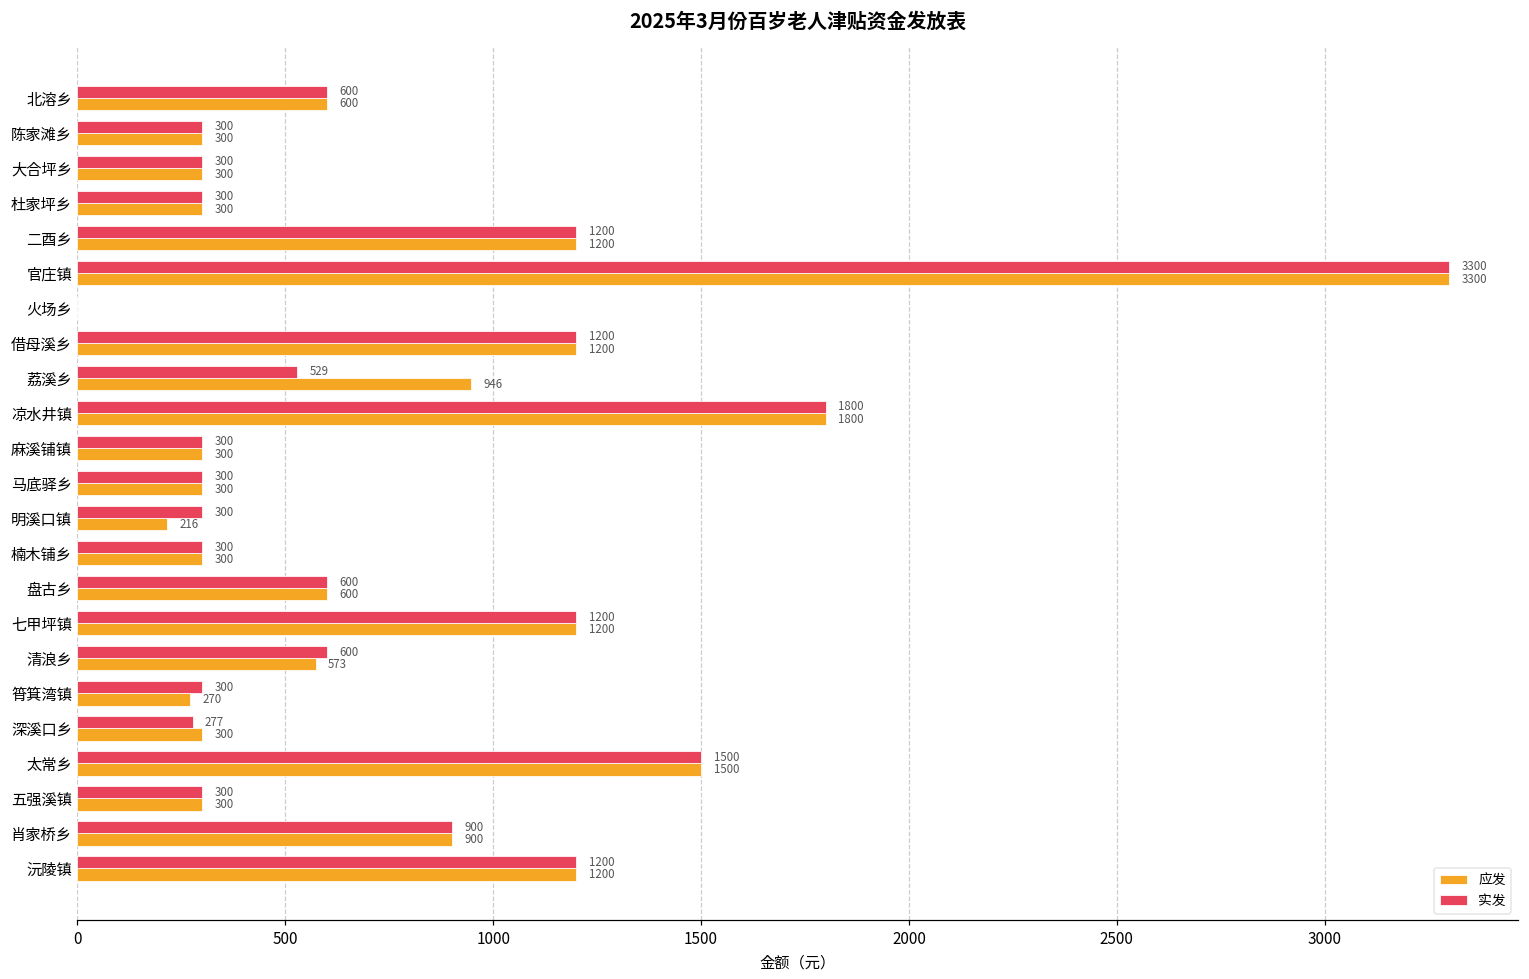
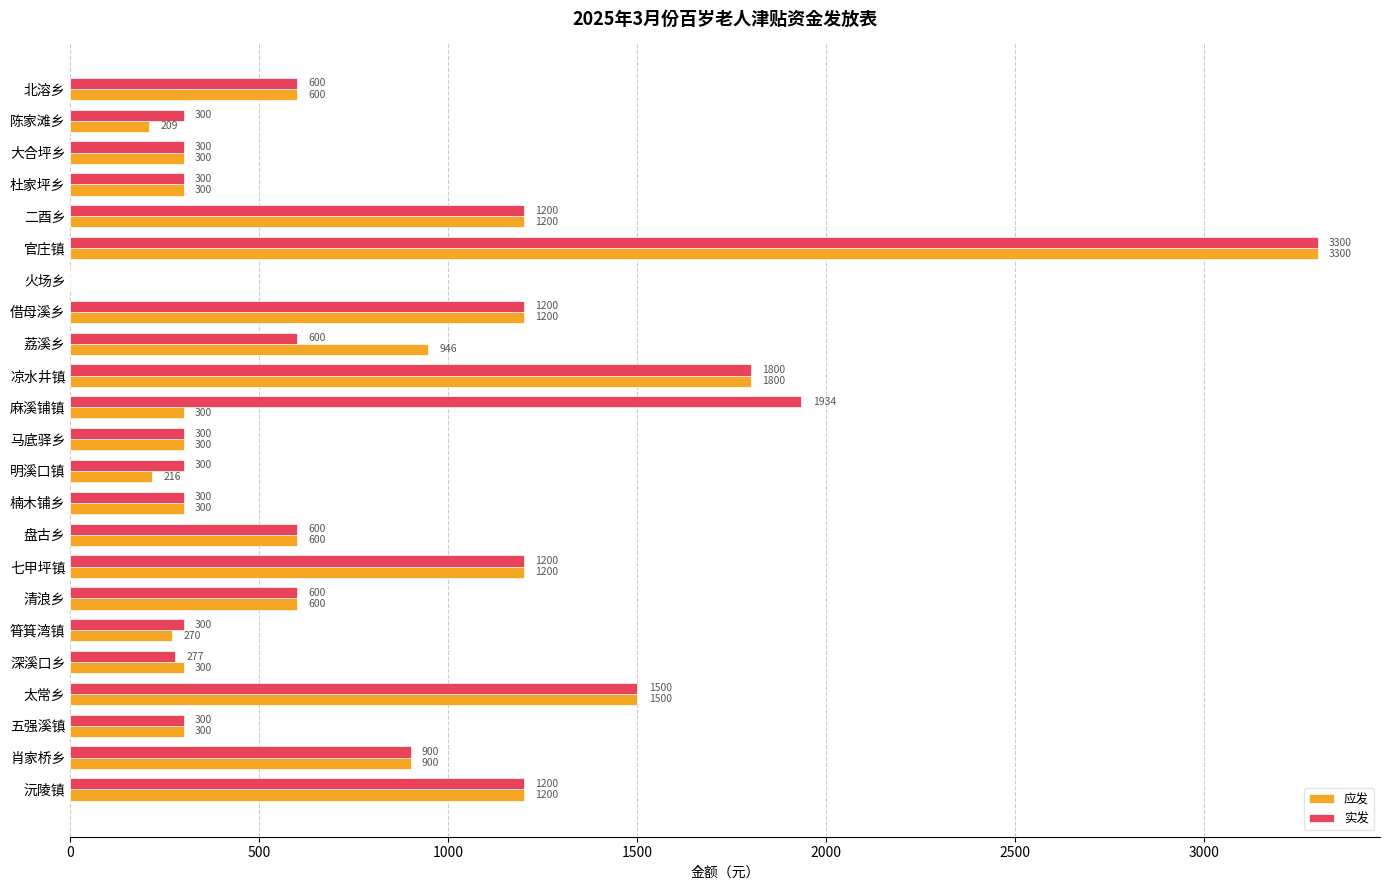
应发, 陈家滩乡: 300 -> 209
实发, 荔溪乡: 529 -> 600
实发, 麻溪铺镇: 300 -> 1934
应发, 清浪乡: 573 -> 600
